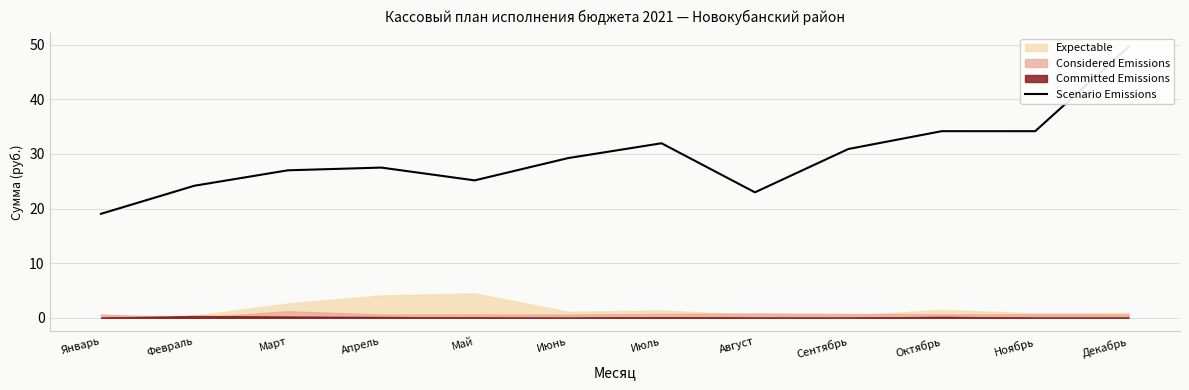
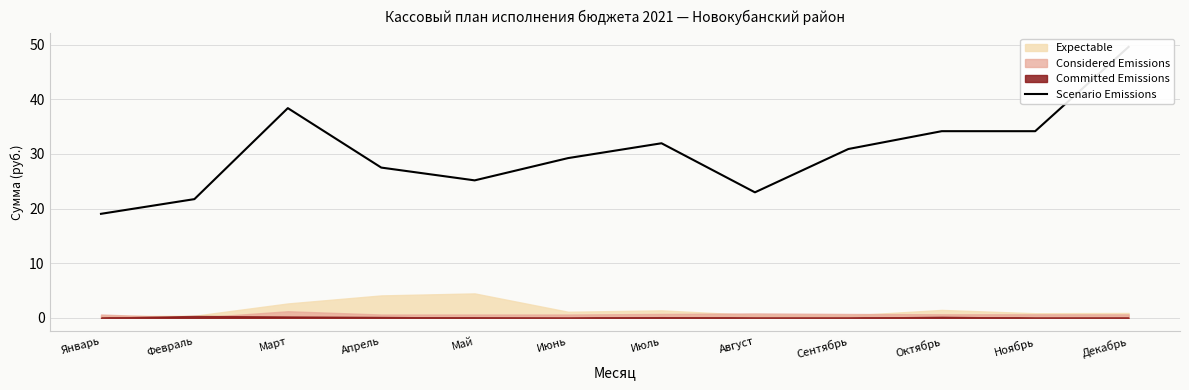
Scenario Emissions, Февраль: 24 -> 22
Scenario Emissions, Март: 27 -> 38
